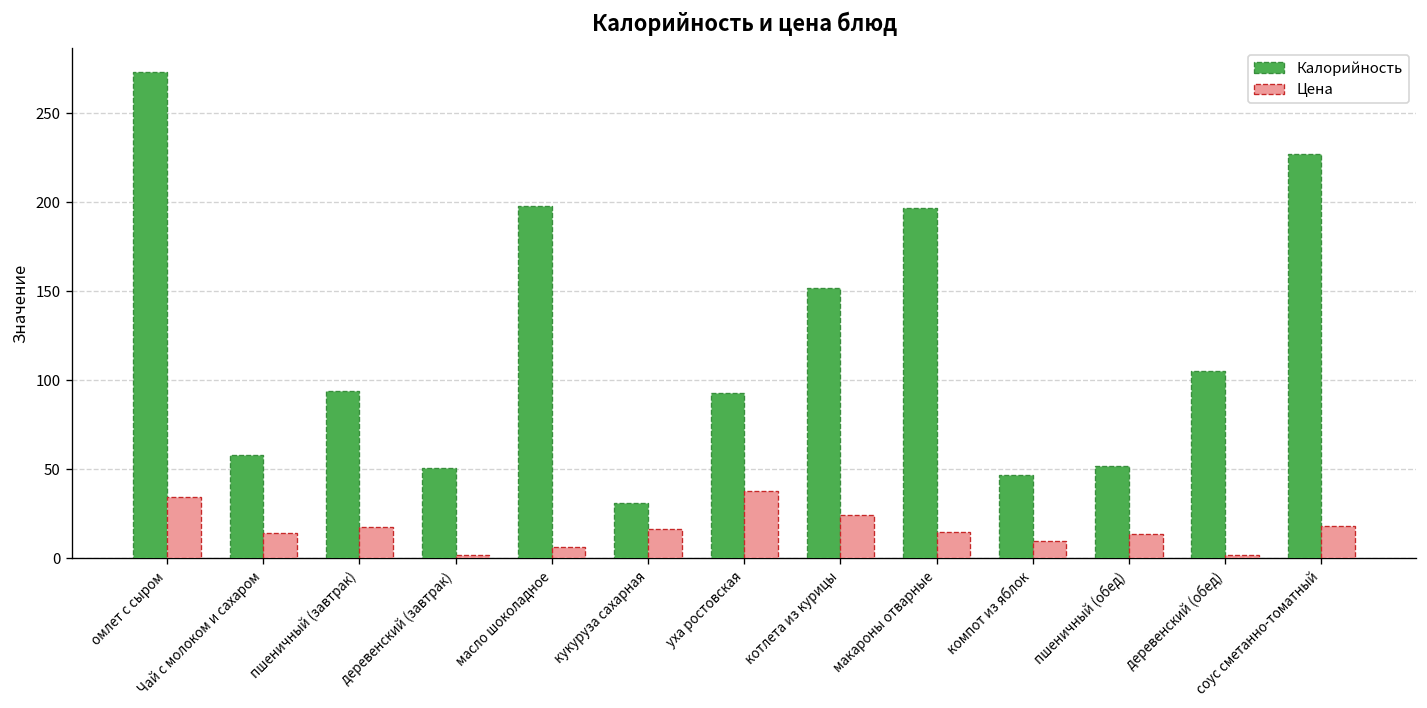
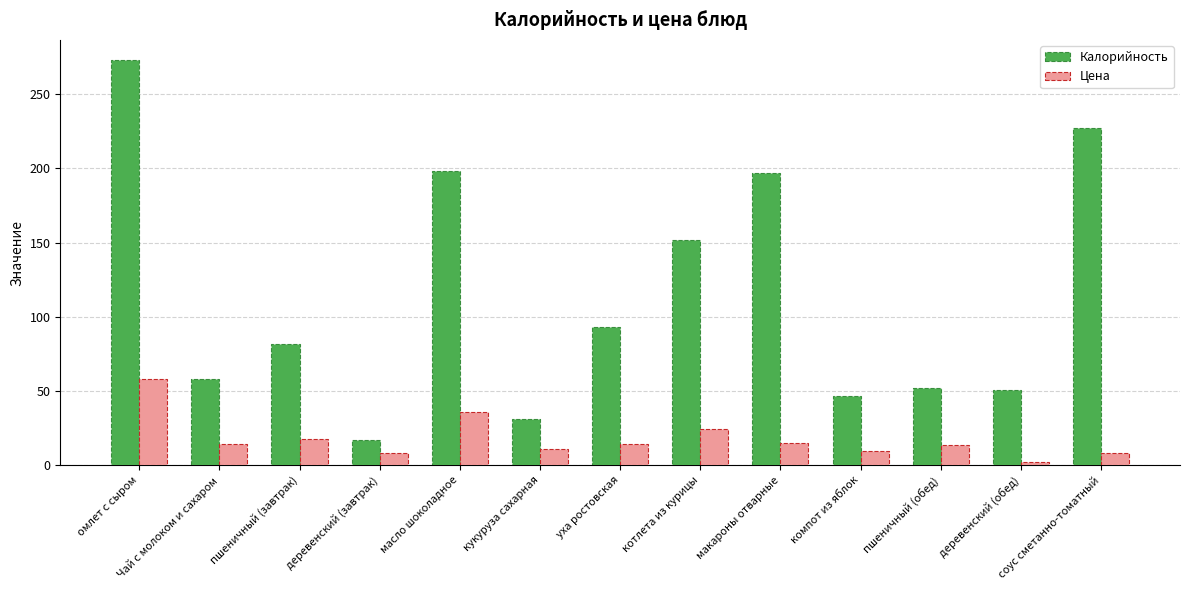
Цена, омлет с сыром: 34 -> 58
Калорийность, пшеничный (завтрак): 94 -> 82
Калорийность, деревенский (завтрак): 51 -> 17
Цена, деревенский (завтрак): 2 -> 8
Цена, масло шоколадное: 7 -> 36
Цена, кукуруза сахарная: 16 -> 11
Цена, уха ростовская: 38 -> 14
Калорийность, деревенский (обед): 105 -> 51
Цена, соус сметанно-томатный: 18 -> 8
